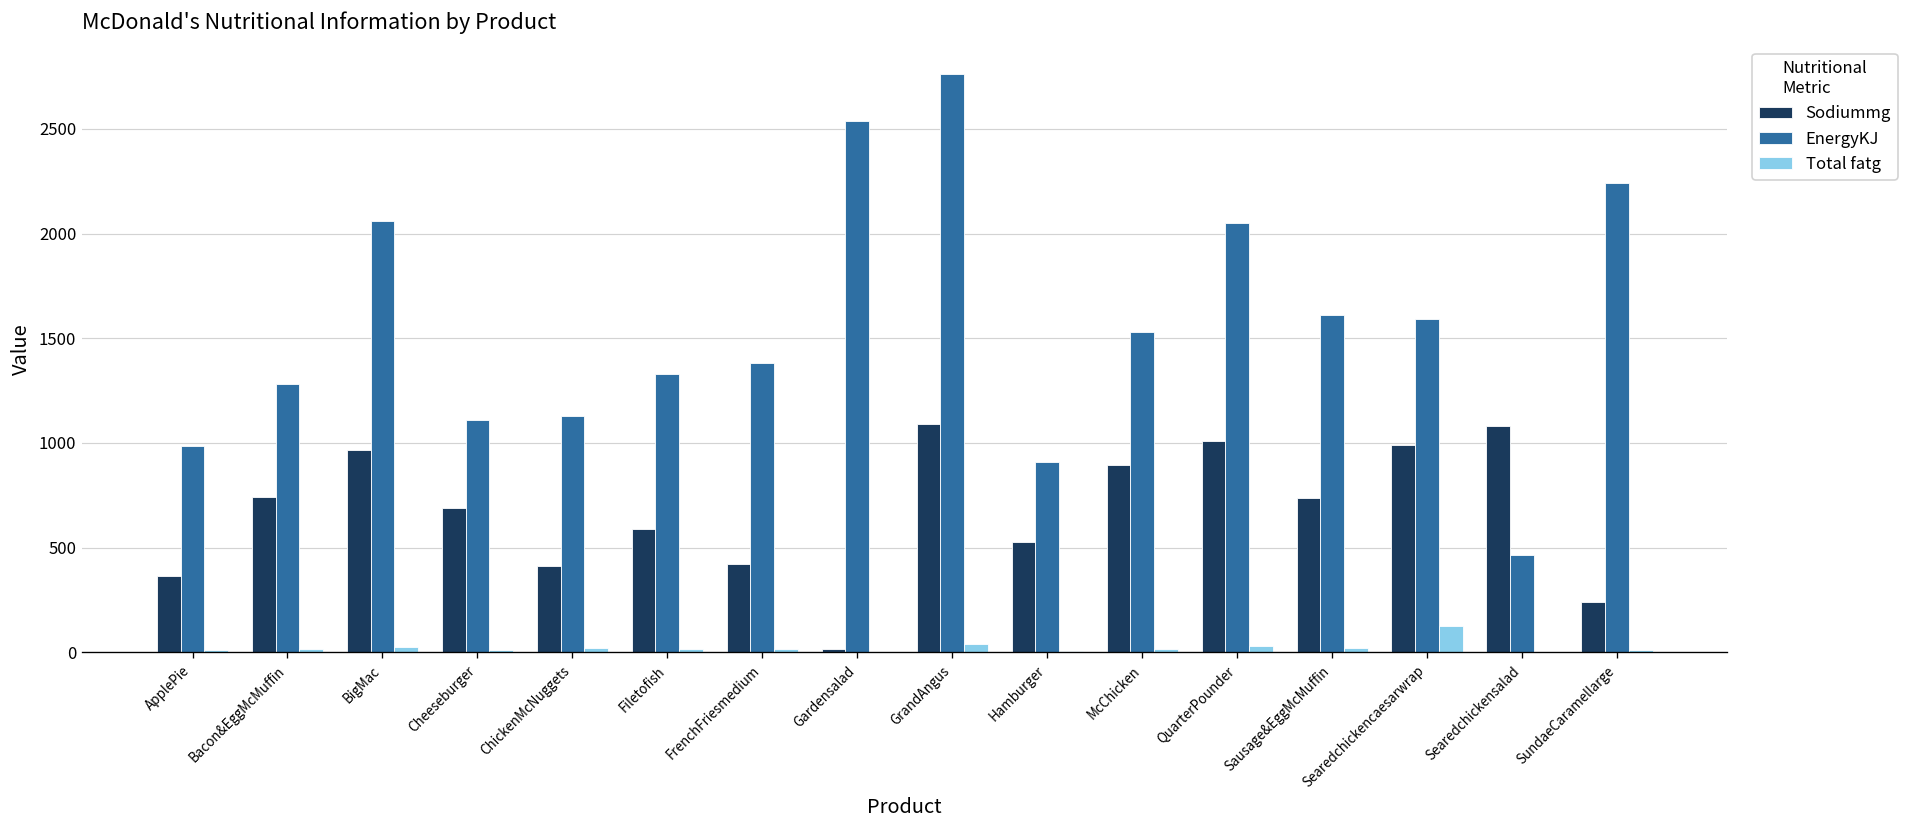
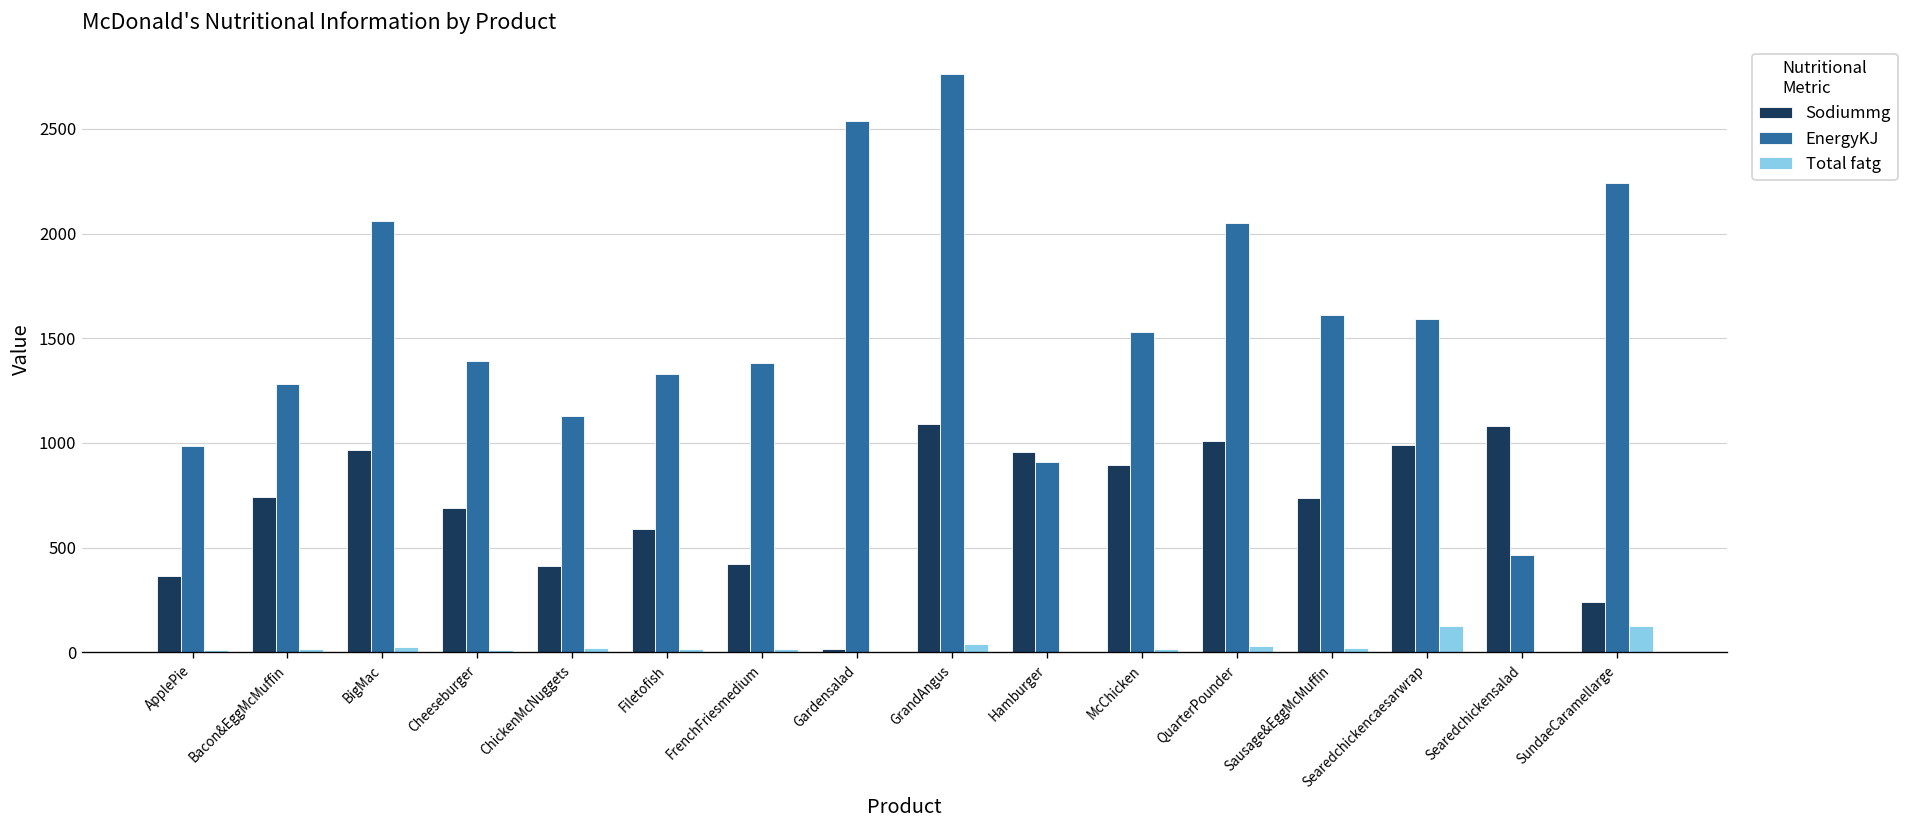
EnergyKJ, Cheeseburger: 1110 -> 1390
Sodiummg, Hamburger: 530 -> 960
Total fatg, SundaeCaramellarge: 10 -> 130
